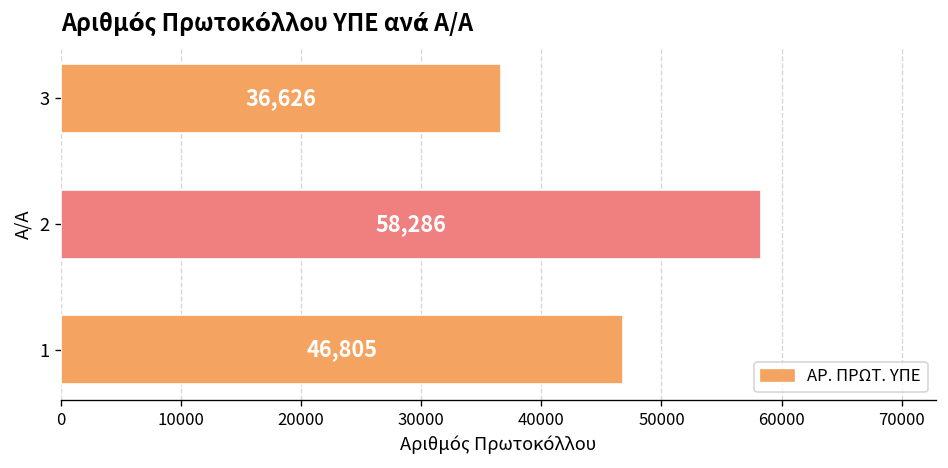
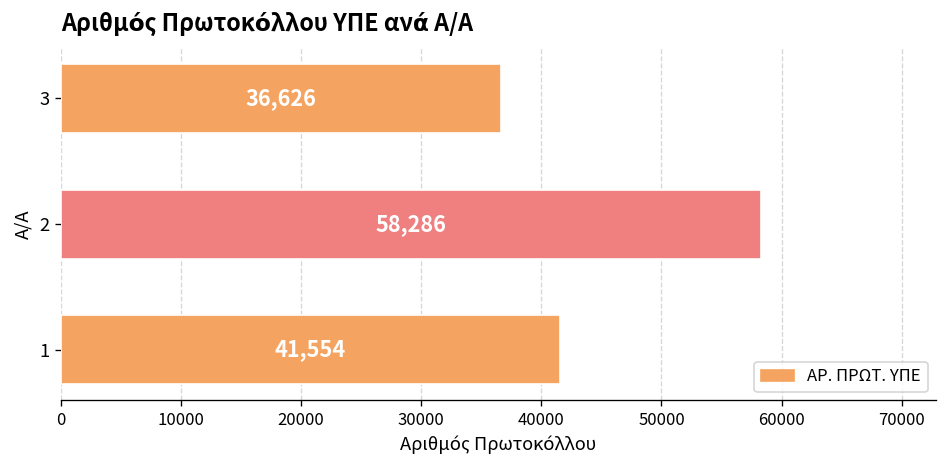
1: 46,805 -> 41,554
